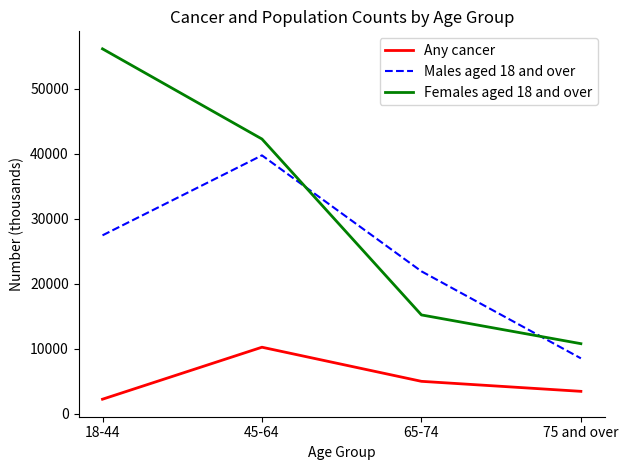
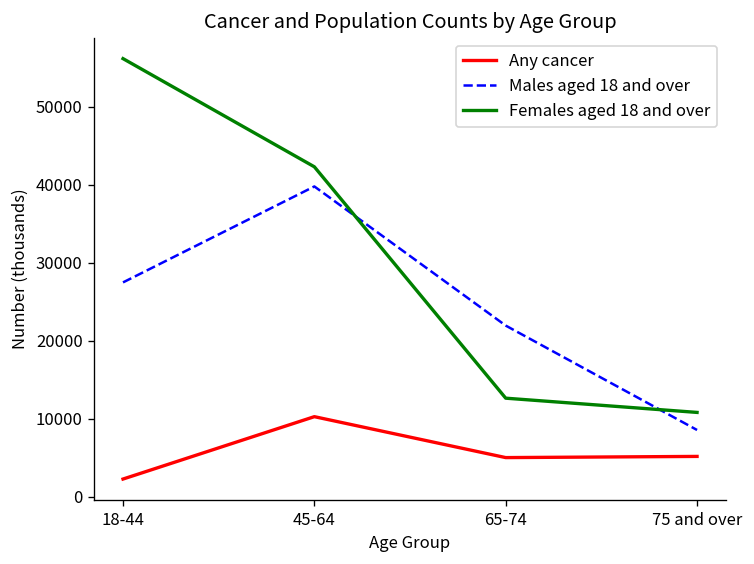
Females aged 18 and over, 65-74: 15000 -> 13000
Any cancer, 75 and over: 3000 -> 5000
